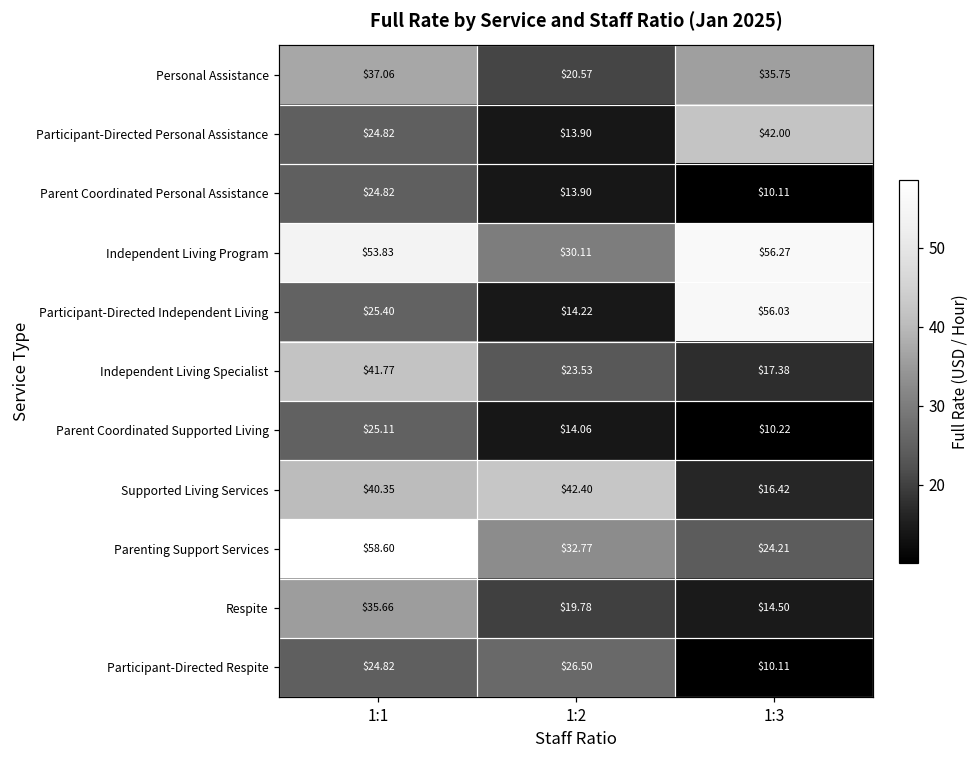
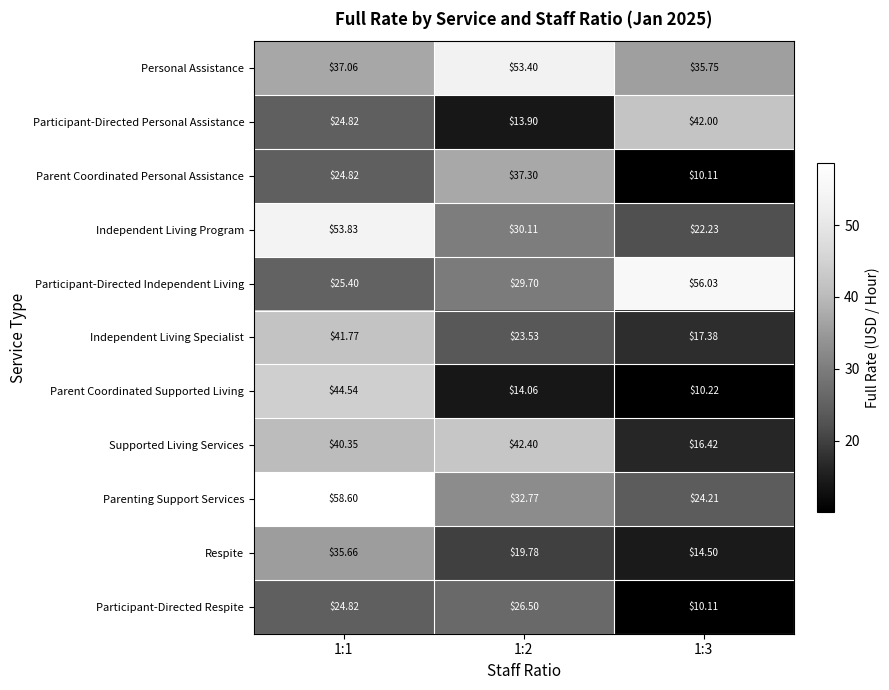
Personal Assistance, 1:2: $20.57 -> $53.40
Parent Coordinated Personal Assistance, 1:2: $13.90 -> $37.30
Independent Living Program, 1:3: $56.27 -> $22.23
Participant-Directed Independent Living, 1:2: $14.22 -> $29.70
Parent Coordinated Supported Living, 1:1: $25.11 -> $44.54
